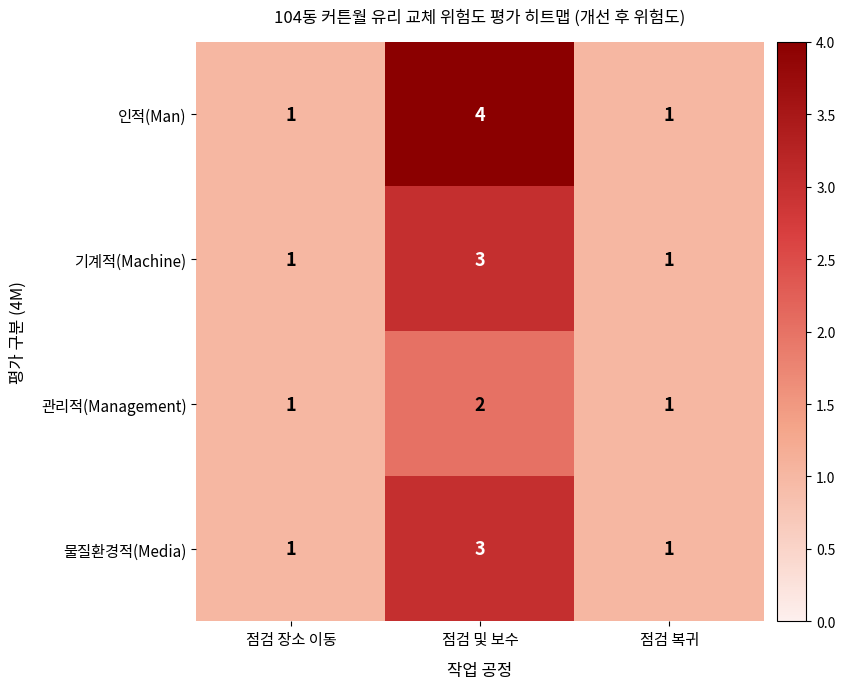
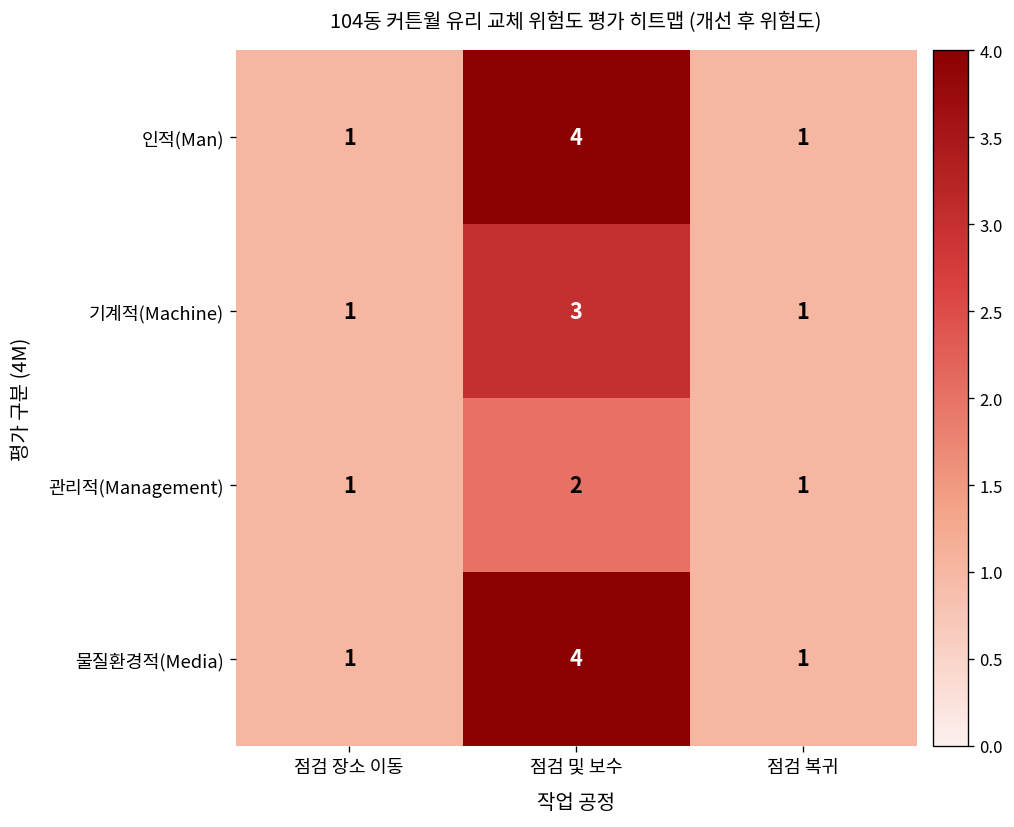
물질환경적(Media), 점검 및 보수: 3 -> 4
